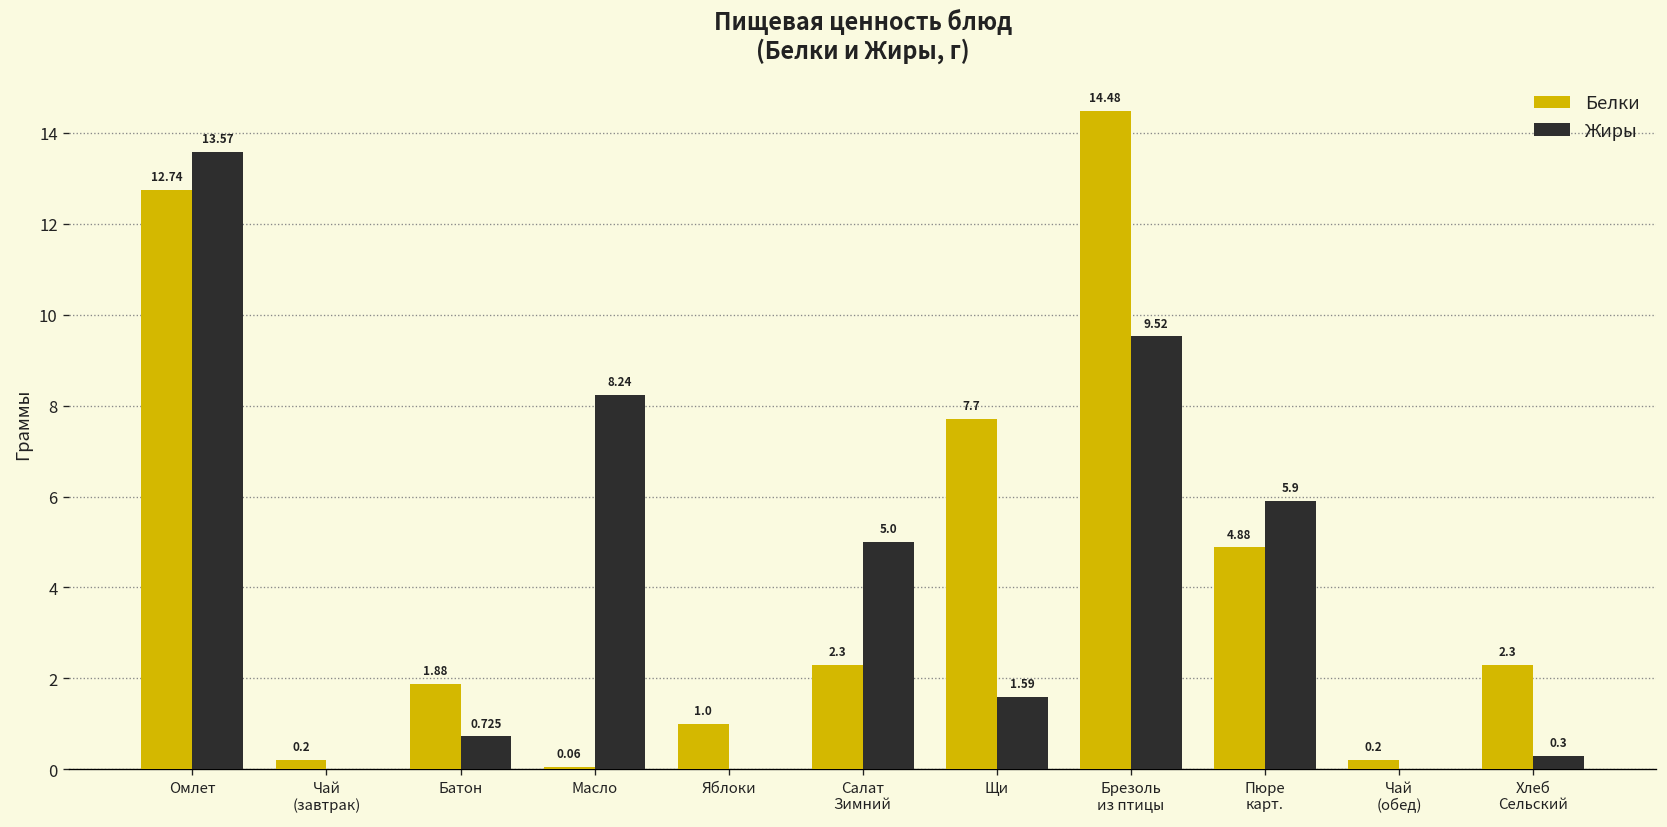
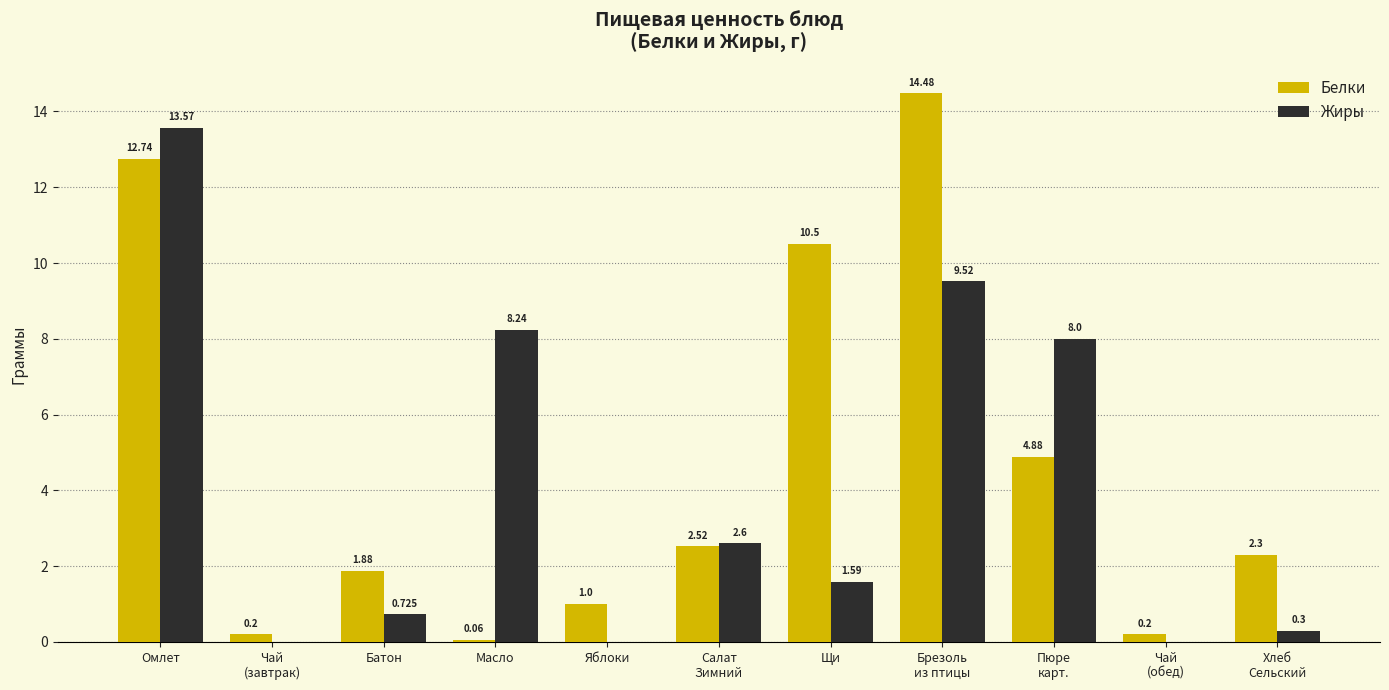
Белки, Салат Зимний: 2.3 -> 2.52
Жиры, Салат Зимний: 5.0 -> 2.6
Белки, Щи: 7.7 -> 10.5
Жиры, Пюре карт.: 5.9 -> 8.0
